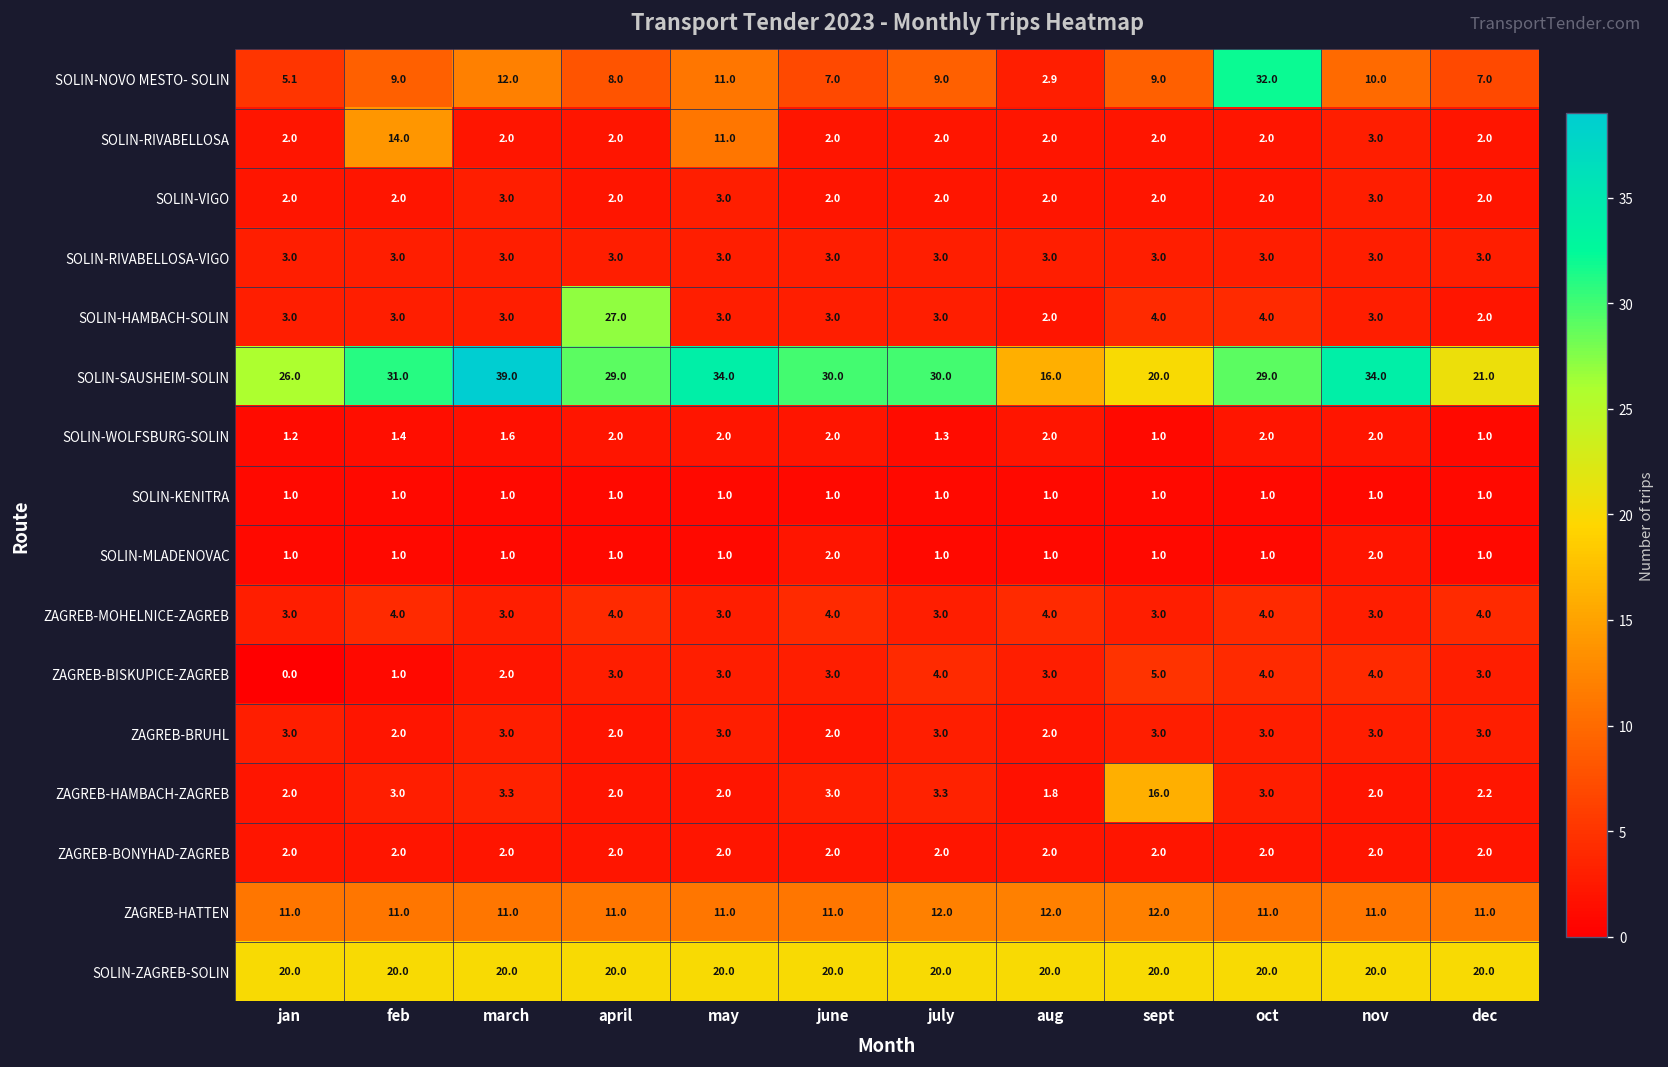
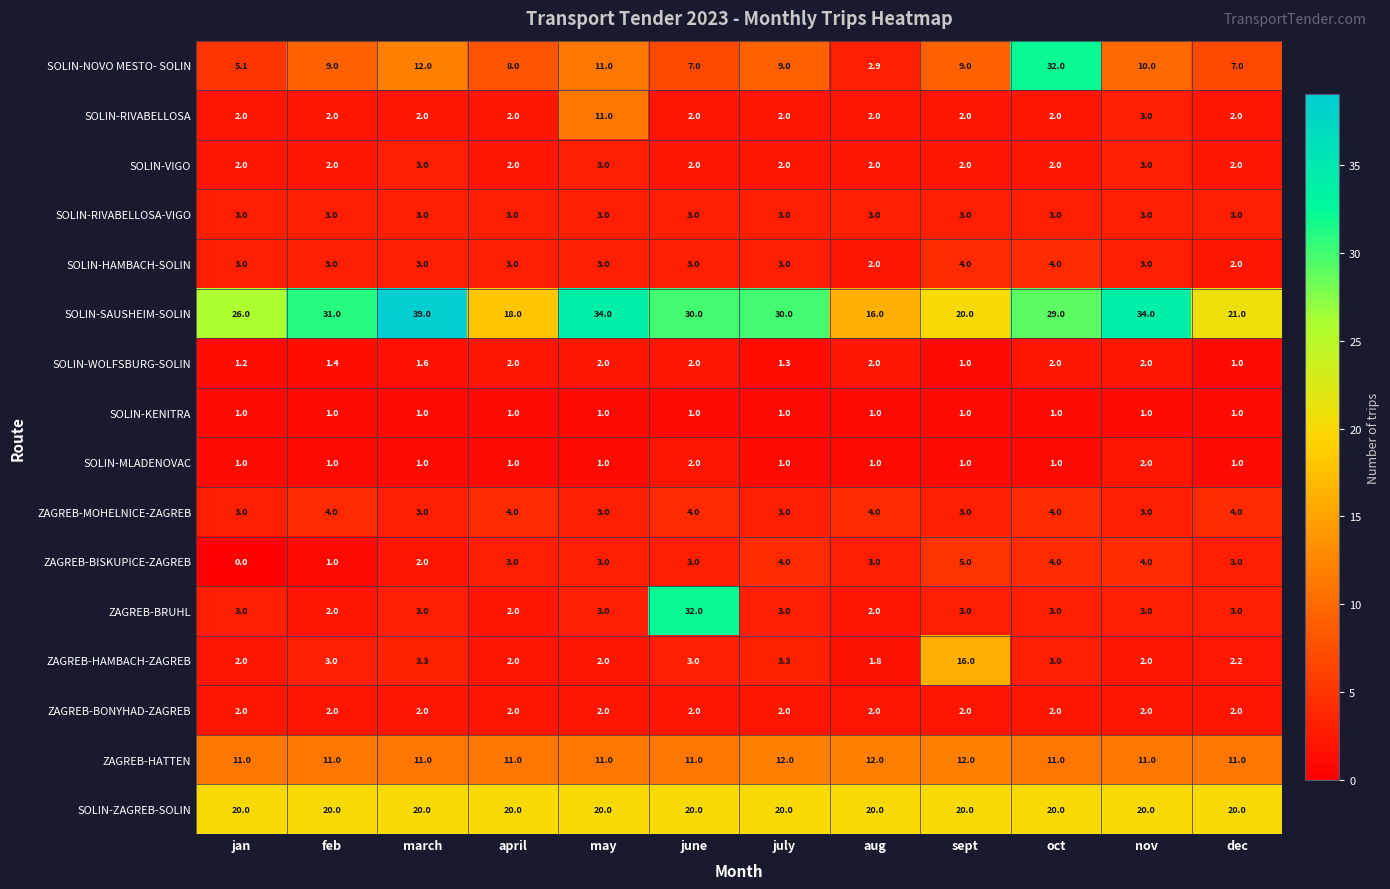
SOLIN-RIVABELLOSA, feb: 14.0 -> 2.0
SOLIN-HAMBACH-SOLIN, april: 27.0 -> 3.0
SOLIN-SAUSHEIM-SOLIN, april: 29.0 -> 18.0
ZAGREB-BRUHL, june: 2.0 -> 32.0
